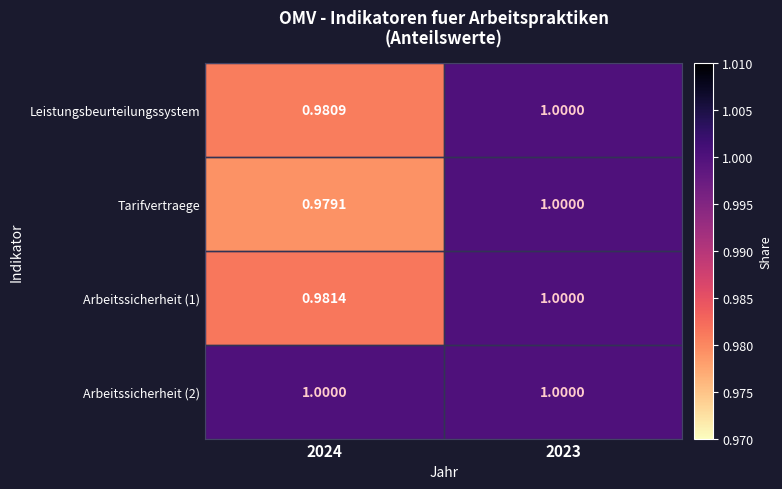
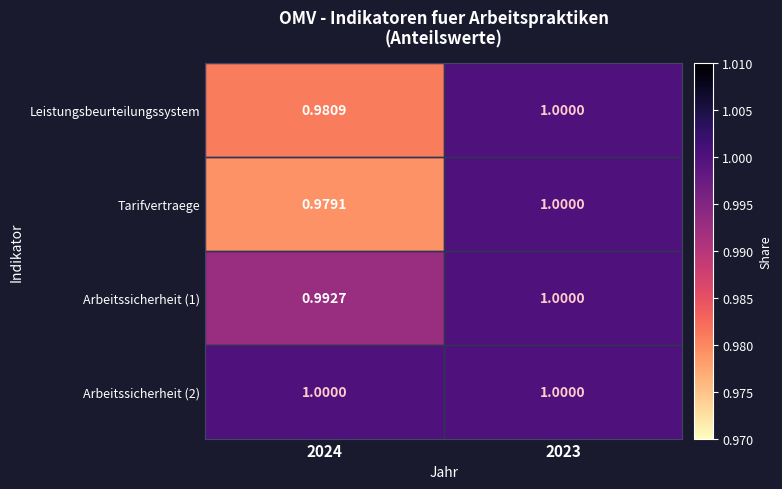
Arbeitssicherheit (1), 2024: 0.9814 -> 0.9927
